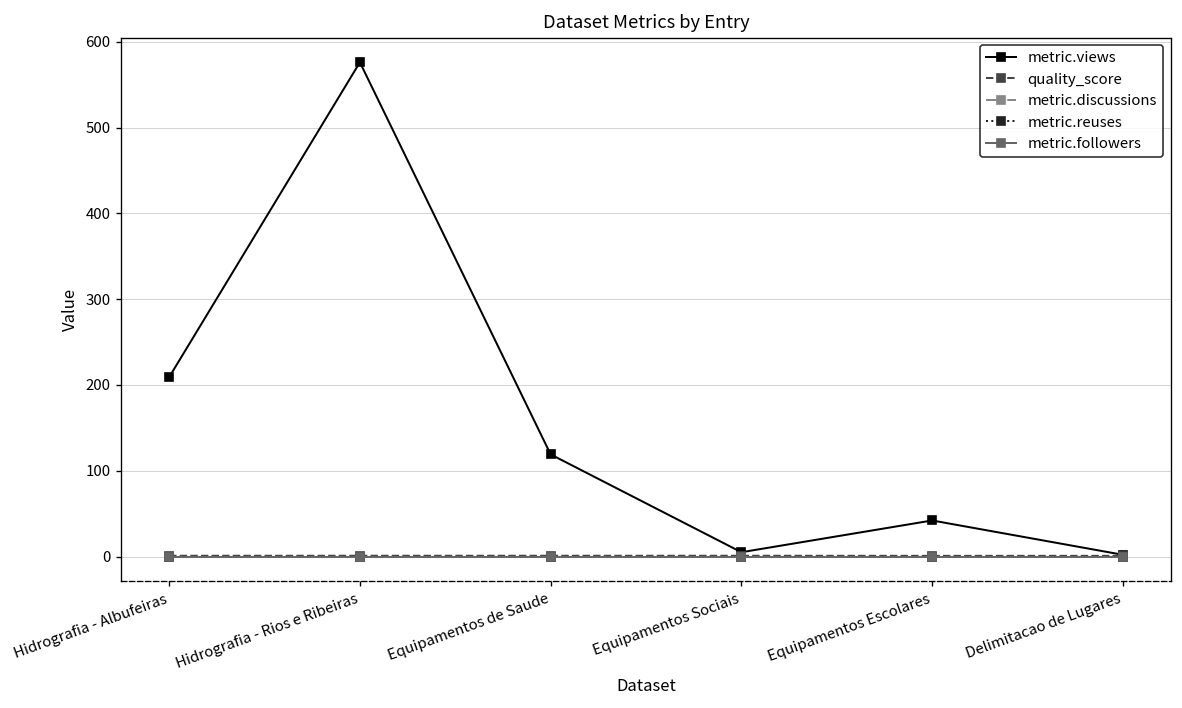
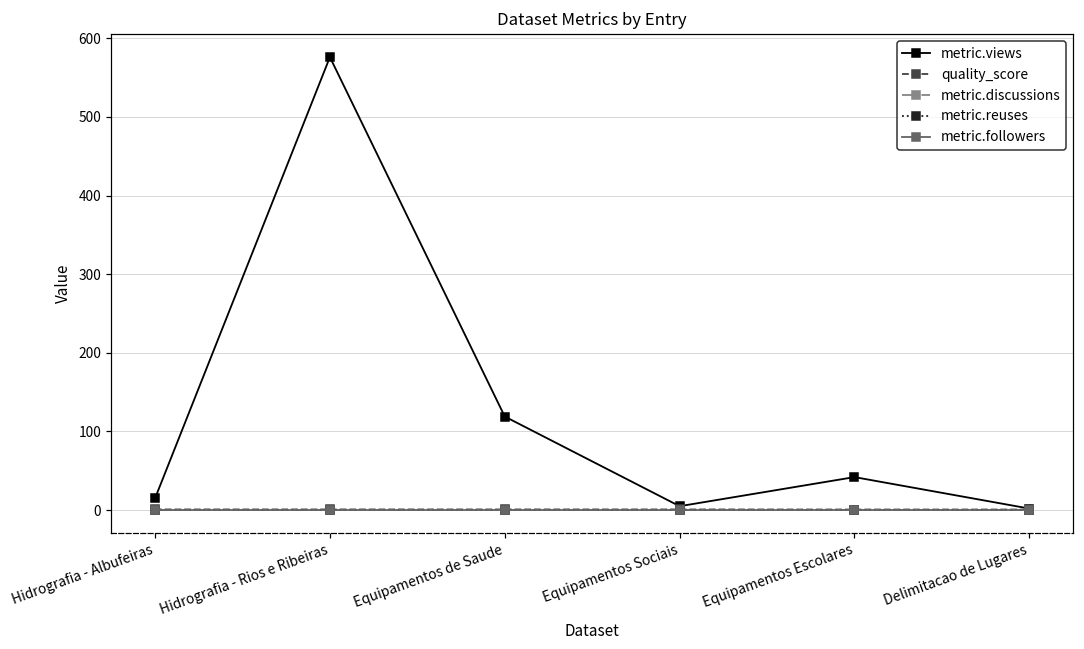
metric.views, Hidrografia - Albufeiras: 210 -> 20
